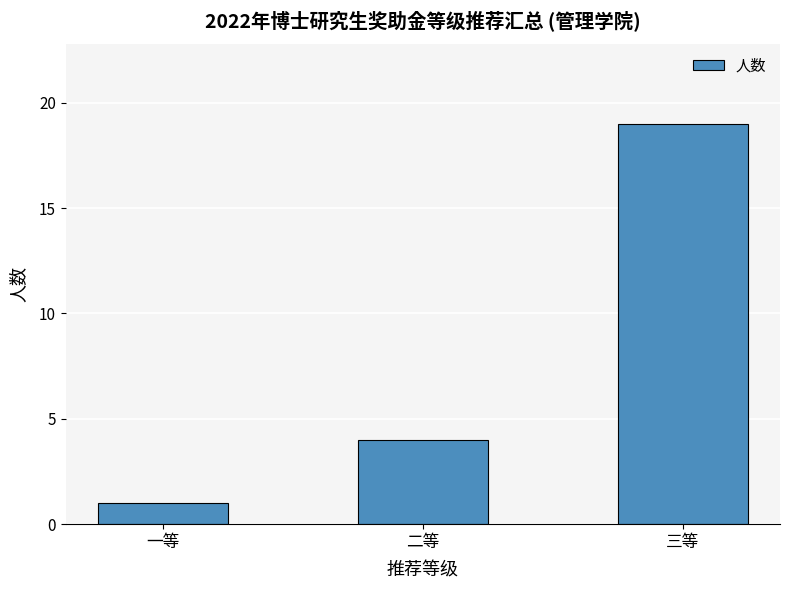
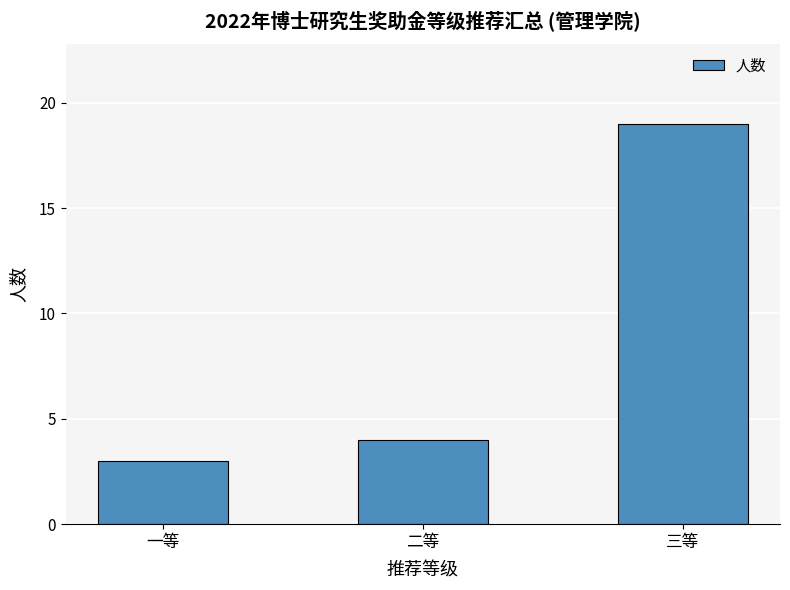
一等: 1 -> 3
